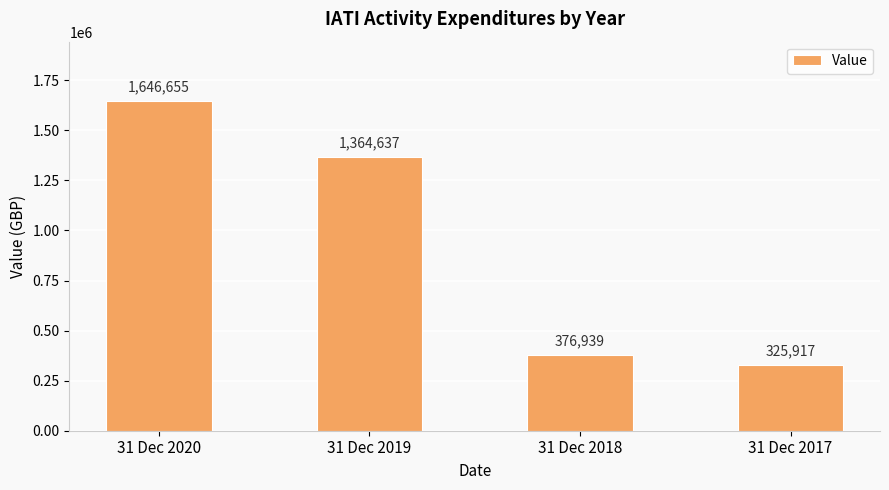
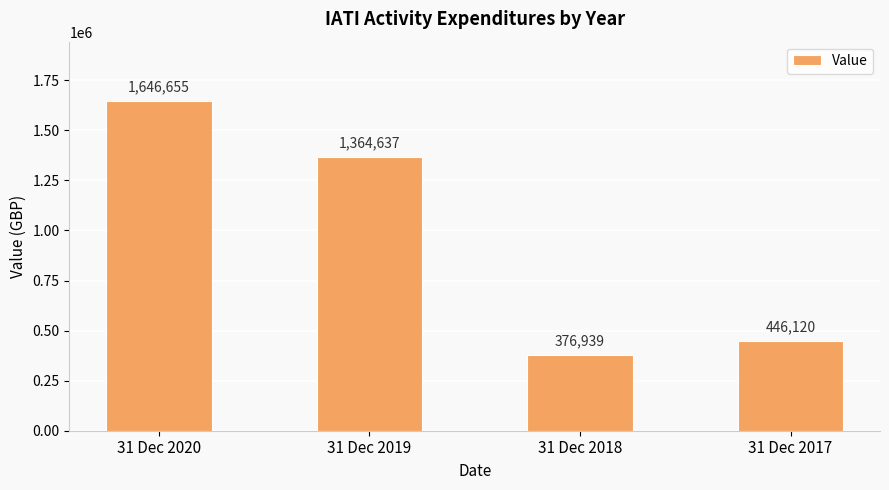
31 Dec 2017: 325,917 -> 446,120
